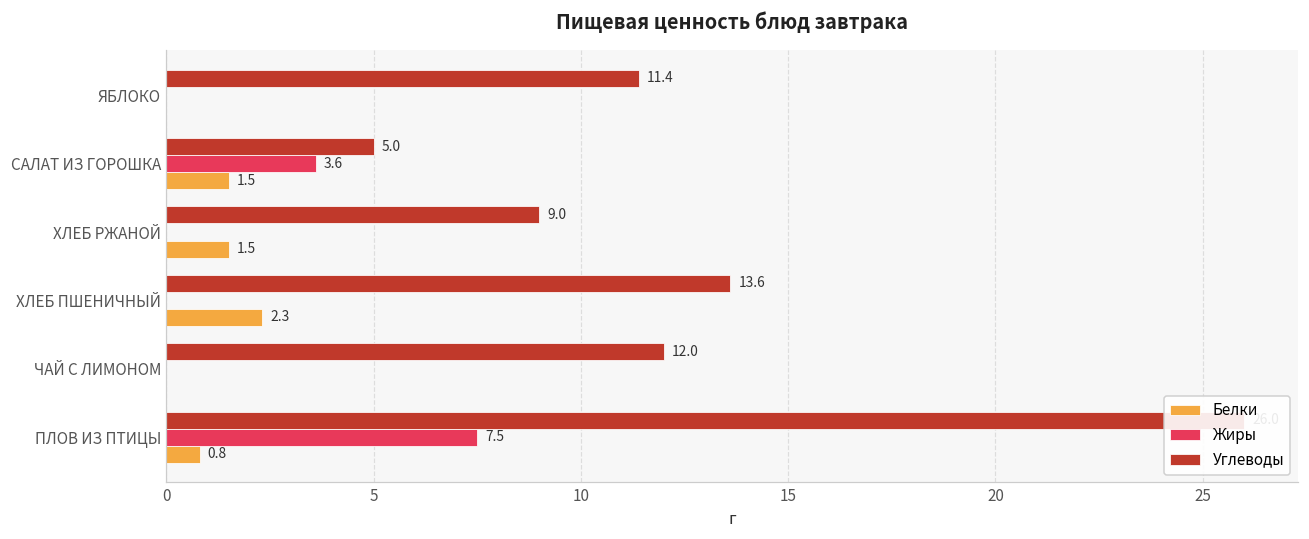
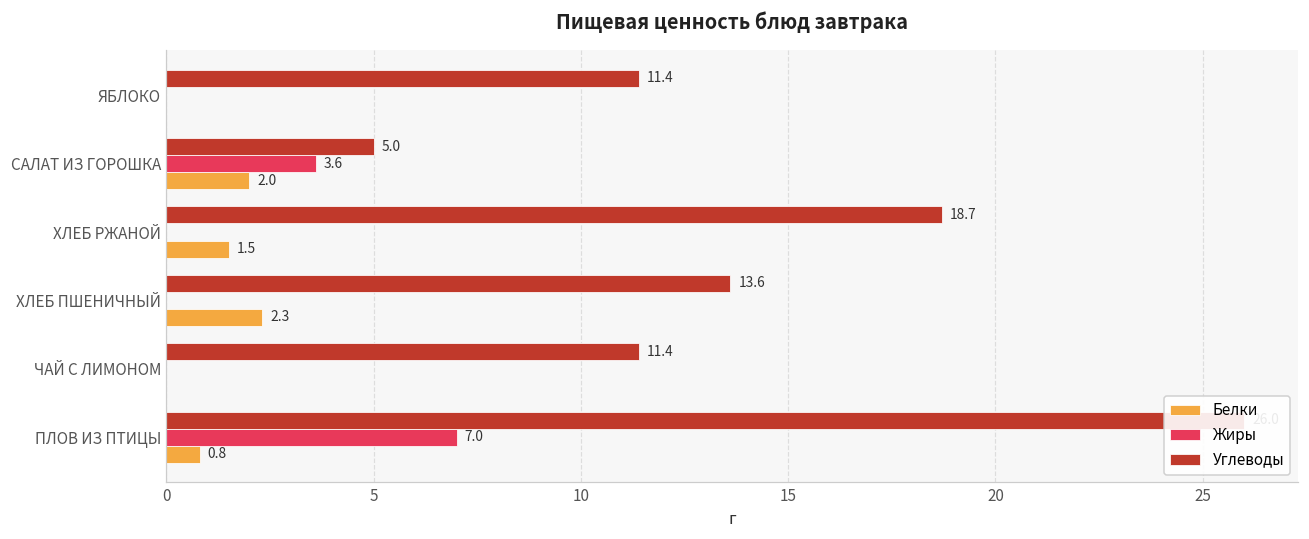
Белки, САЛАТ ИЗ ГОРОШКА: 1.5 -> 2.0
Углеводы, ХЛЕБ РЖАНОЙ: 9.0 -> 18.7
Углеводы, ЧАЙ С ЛИМОНОМ: 12.0 -> 11.4
Жиры, ПЛОВ ИЗ ПТИЦЫ: 7.5 -> 7.0
